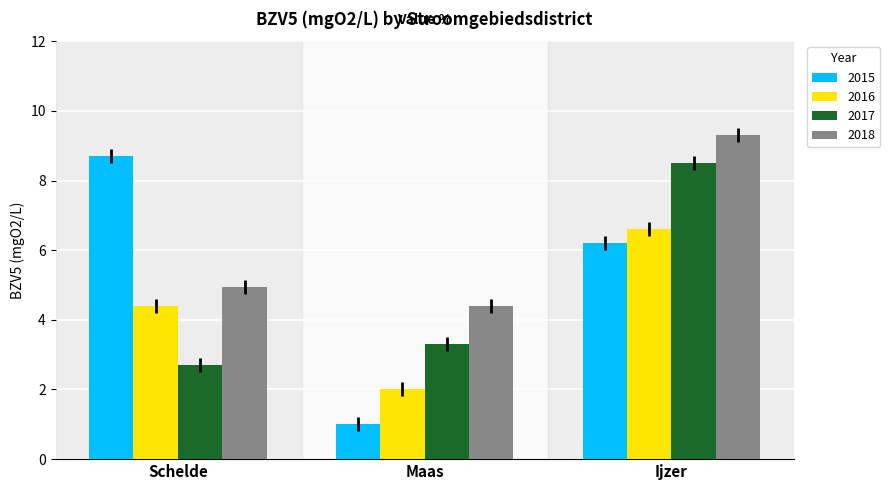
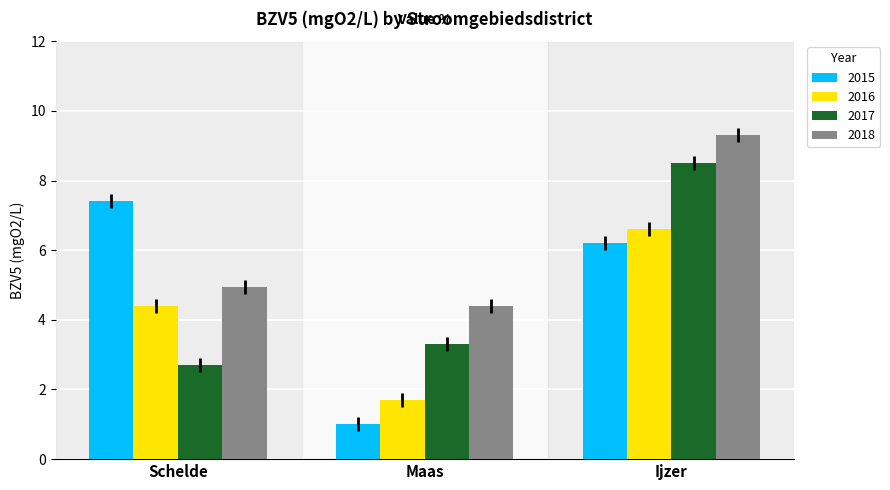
2015, Schelde: 8.7 -> 7.4
2016, Maas: 2.0 -> 1.7
